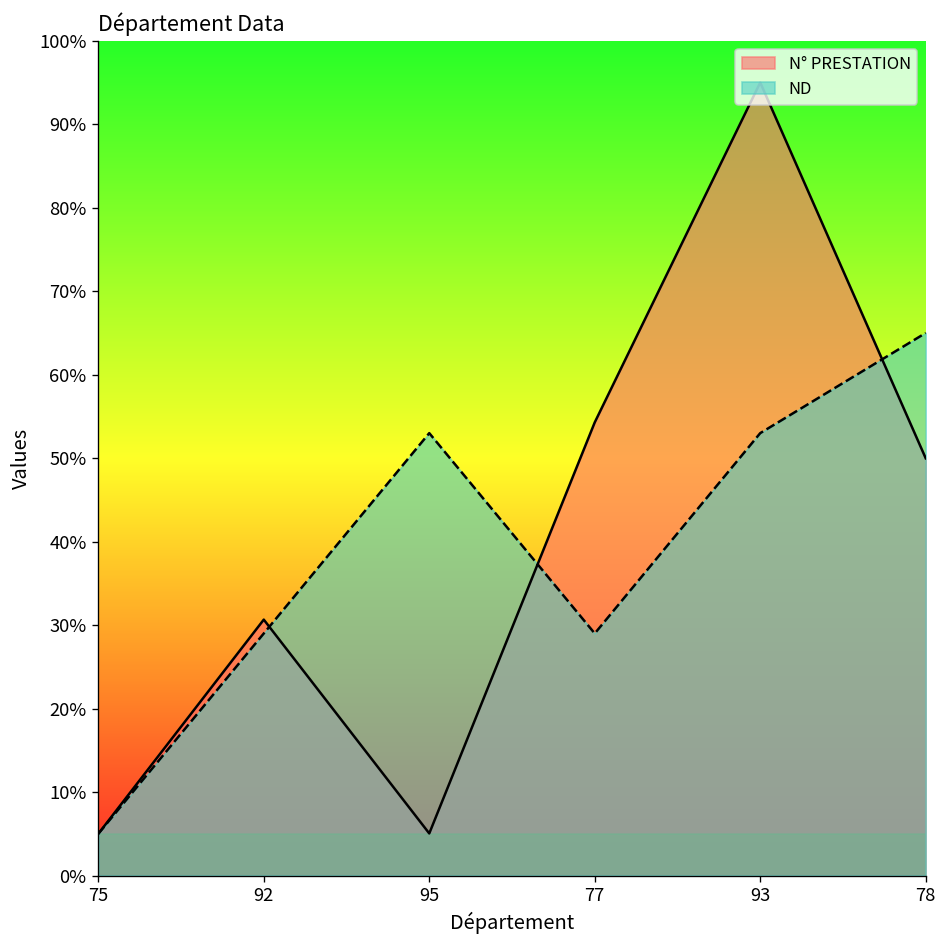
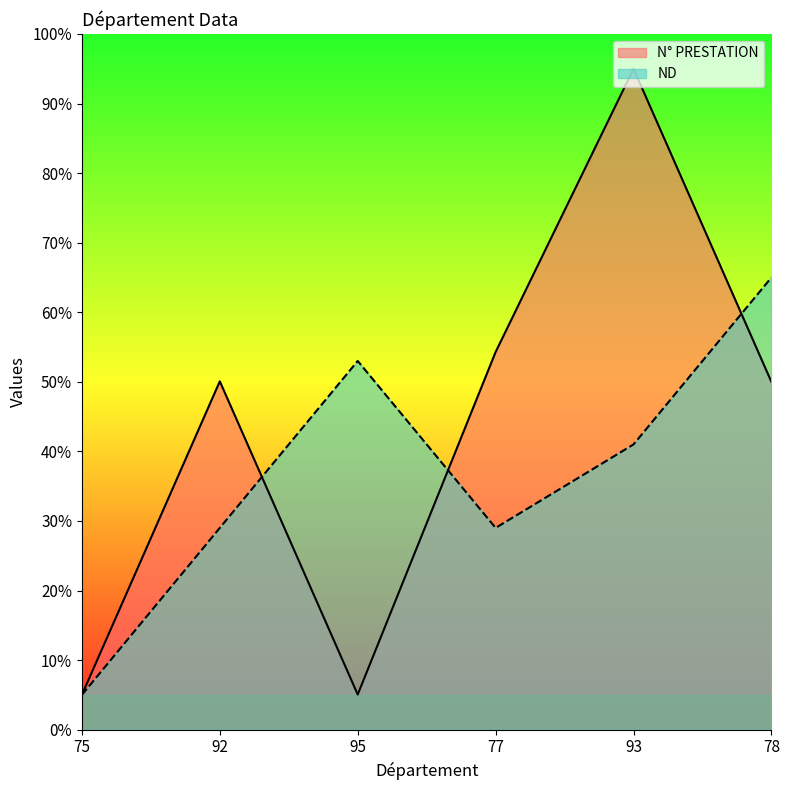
N° PRESTATION, 92: 31% -> 50%
ND, 93: 53% -> 41%
